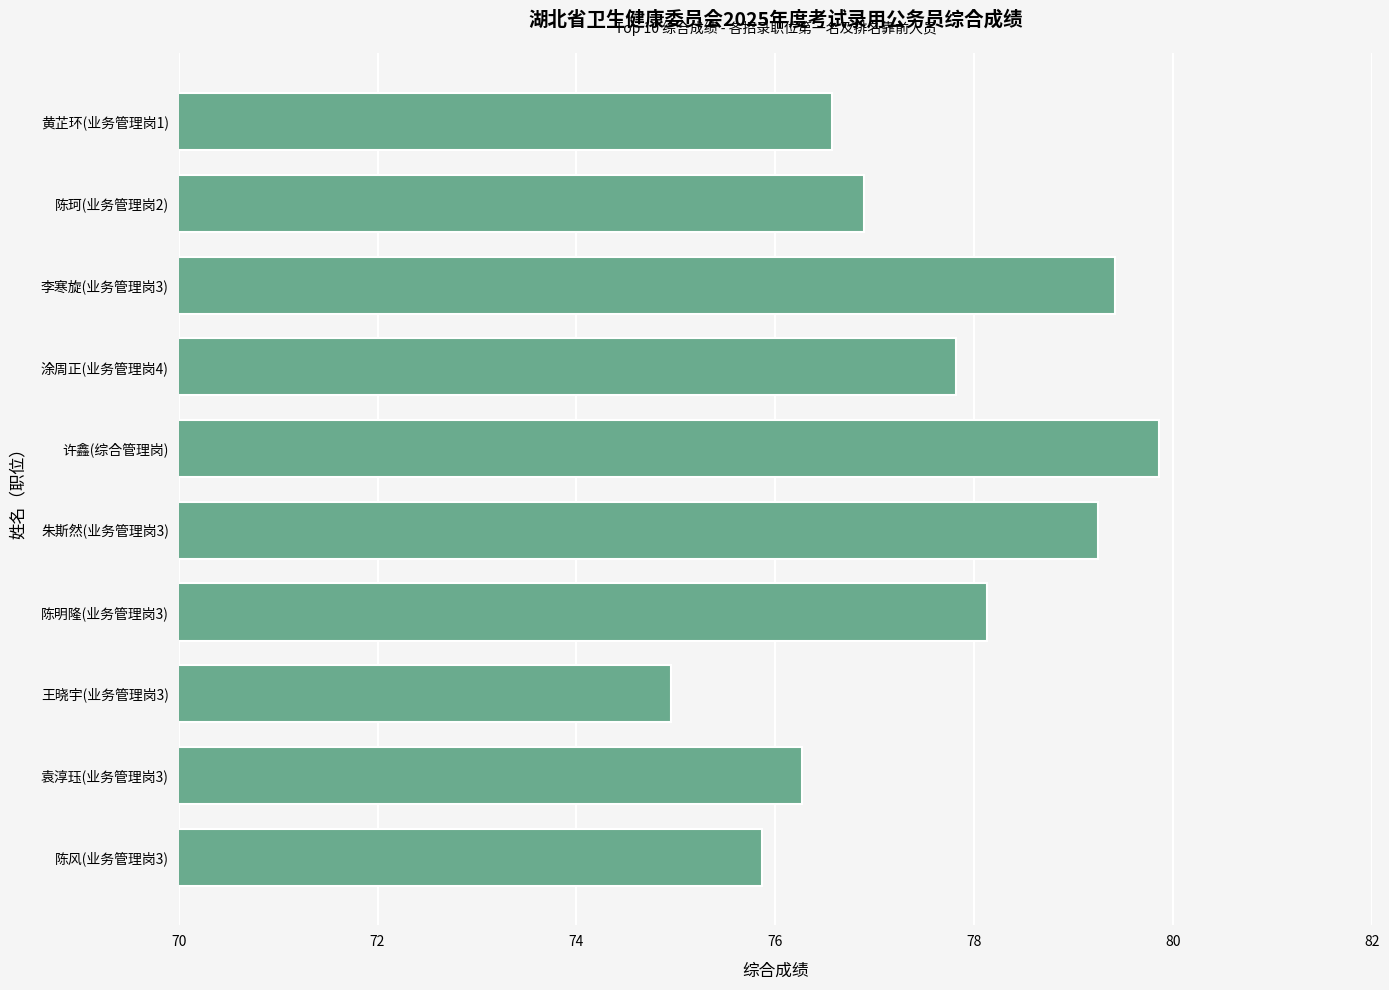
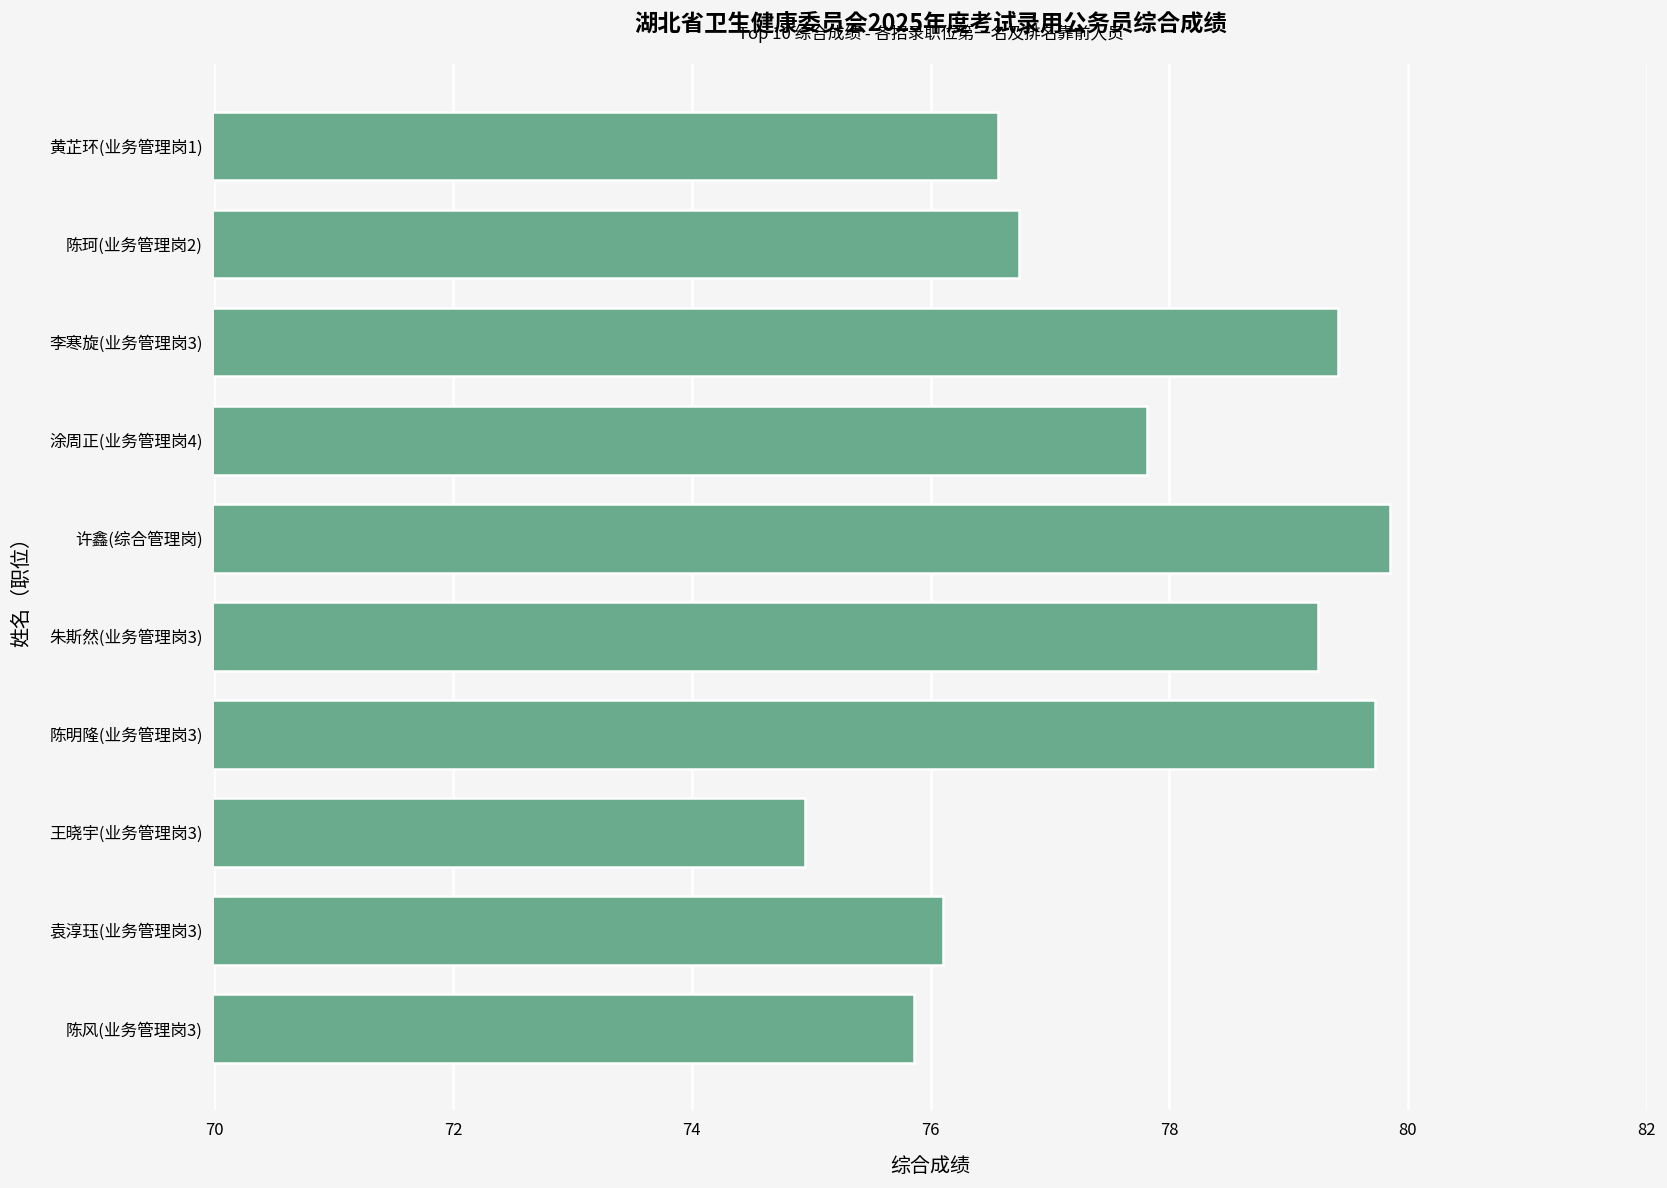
陈珂(业务管理岗2): 76.9 -> 76.7
陈明隆(业务管理岗3): 78.1 -> 79.7
袁淳珏(业务管理岗3): 76.3 -> 76.1
